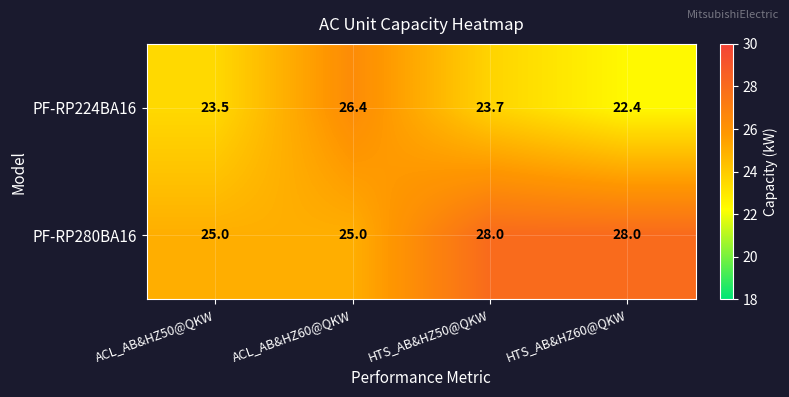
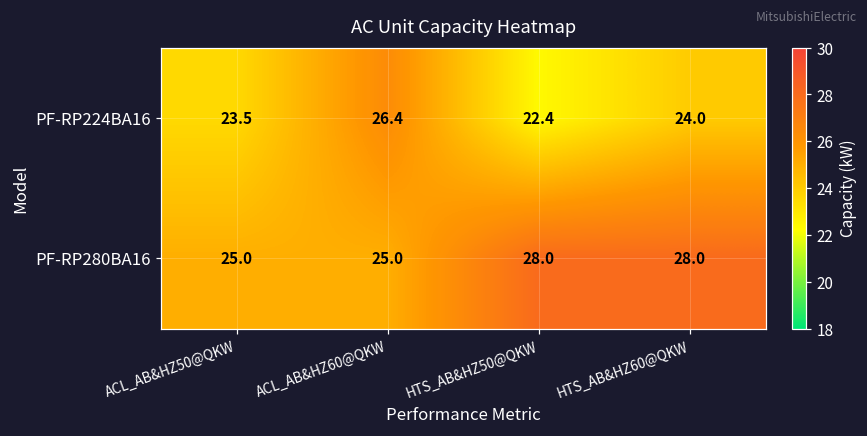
PF-RP224BA16, HTS_AB&HZ50@QKW: 23.7 -> 22.4
PF-RP224BA16, HTS_AB&HZ60@QKW: 22.4 -> 24.0
